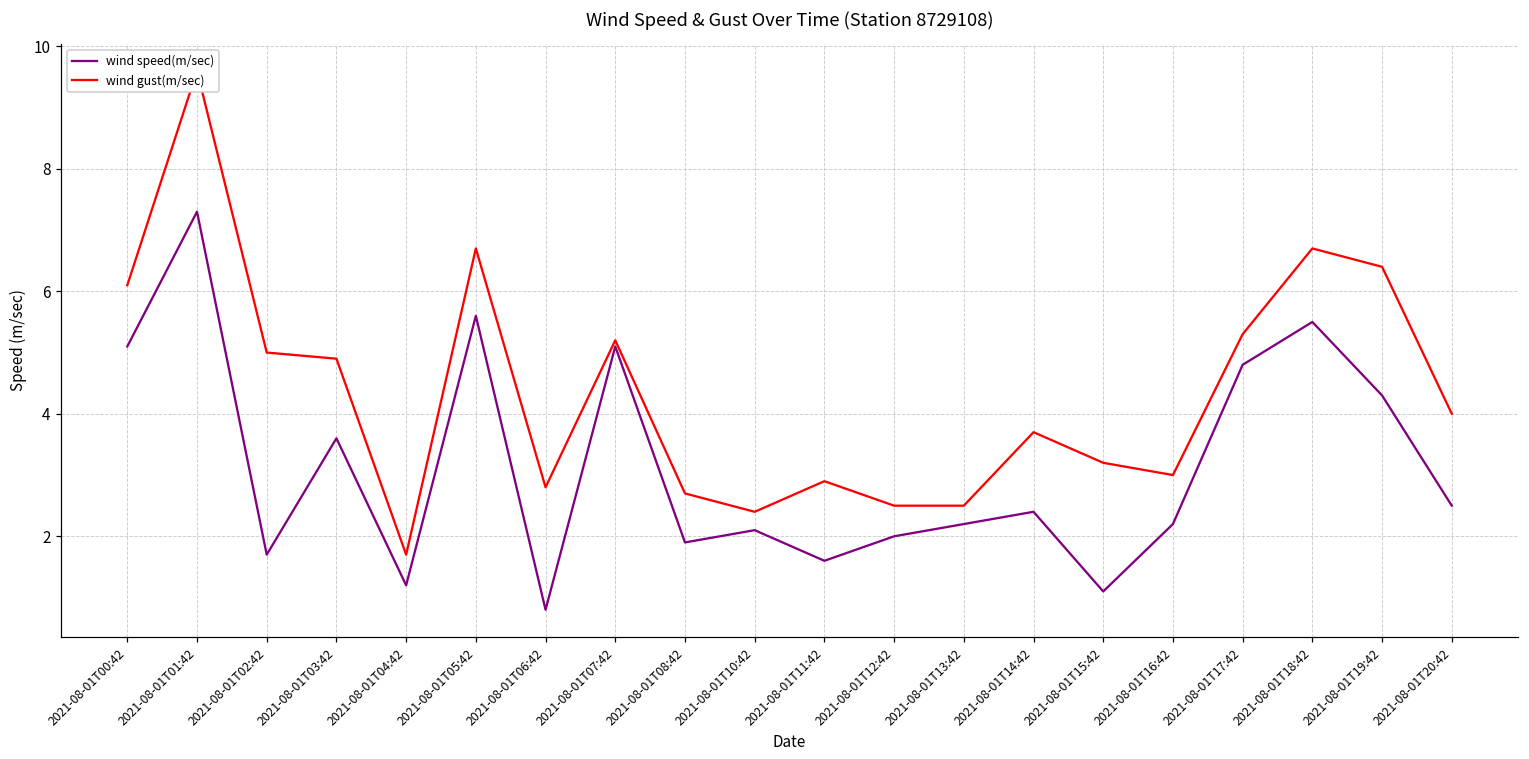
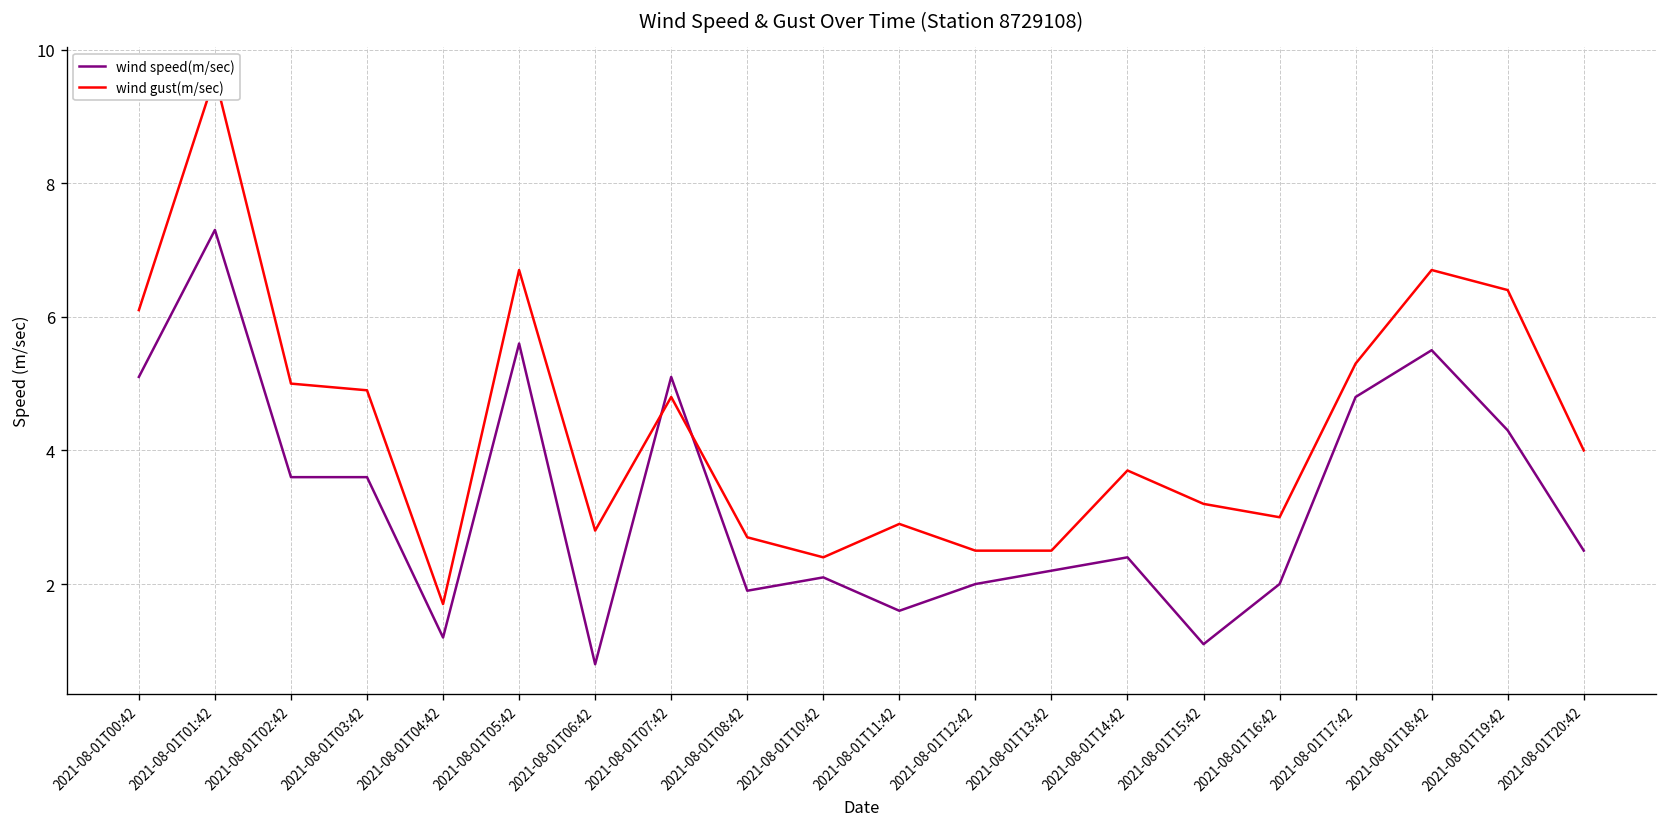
wind speed(m/sec), 2021-08-01T02:42: 1.7 -> 3.6
wind gust(m/sec), 2021-08-01T07:42: 5.2 -> 4.8
wind speed(m/sec), 2021-08-01T16:42: 2.2 -> 2.0
